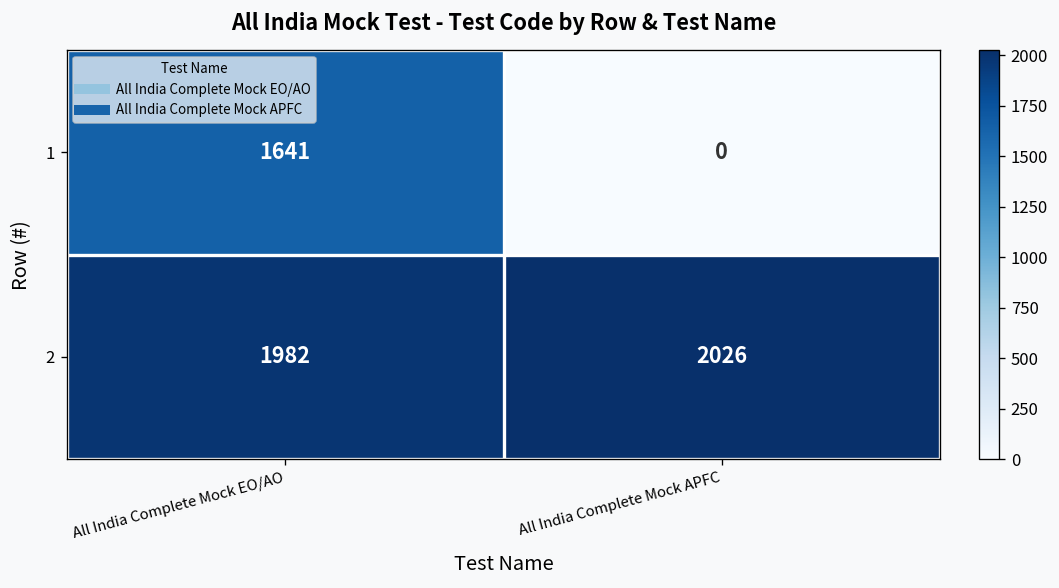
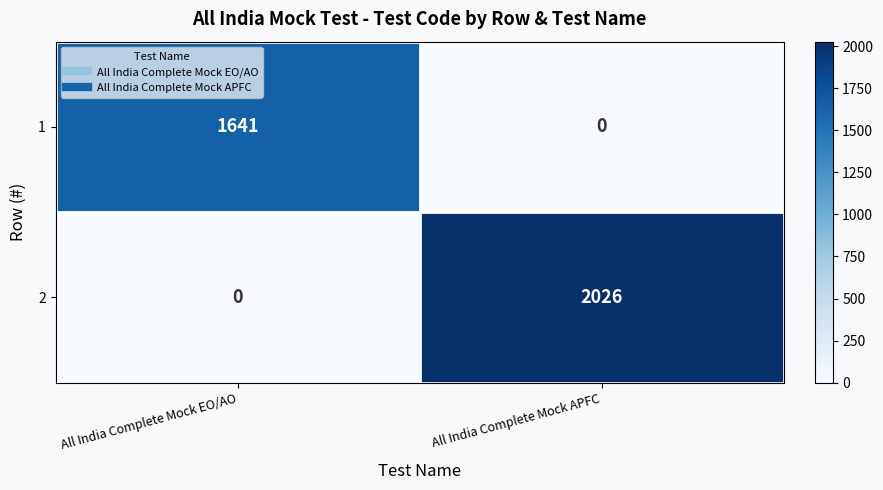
2, All India Complete Mock EO/AO: 1982 -> 0
